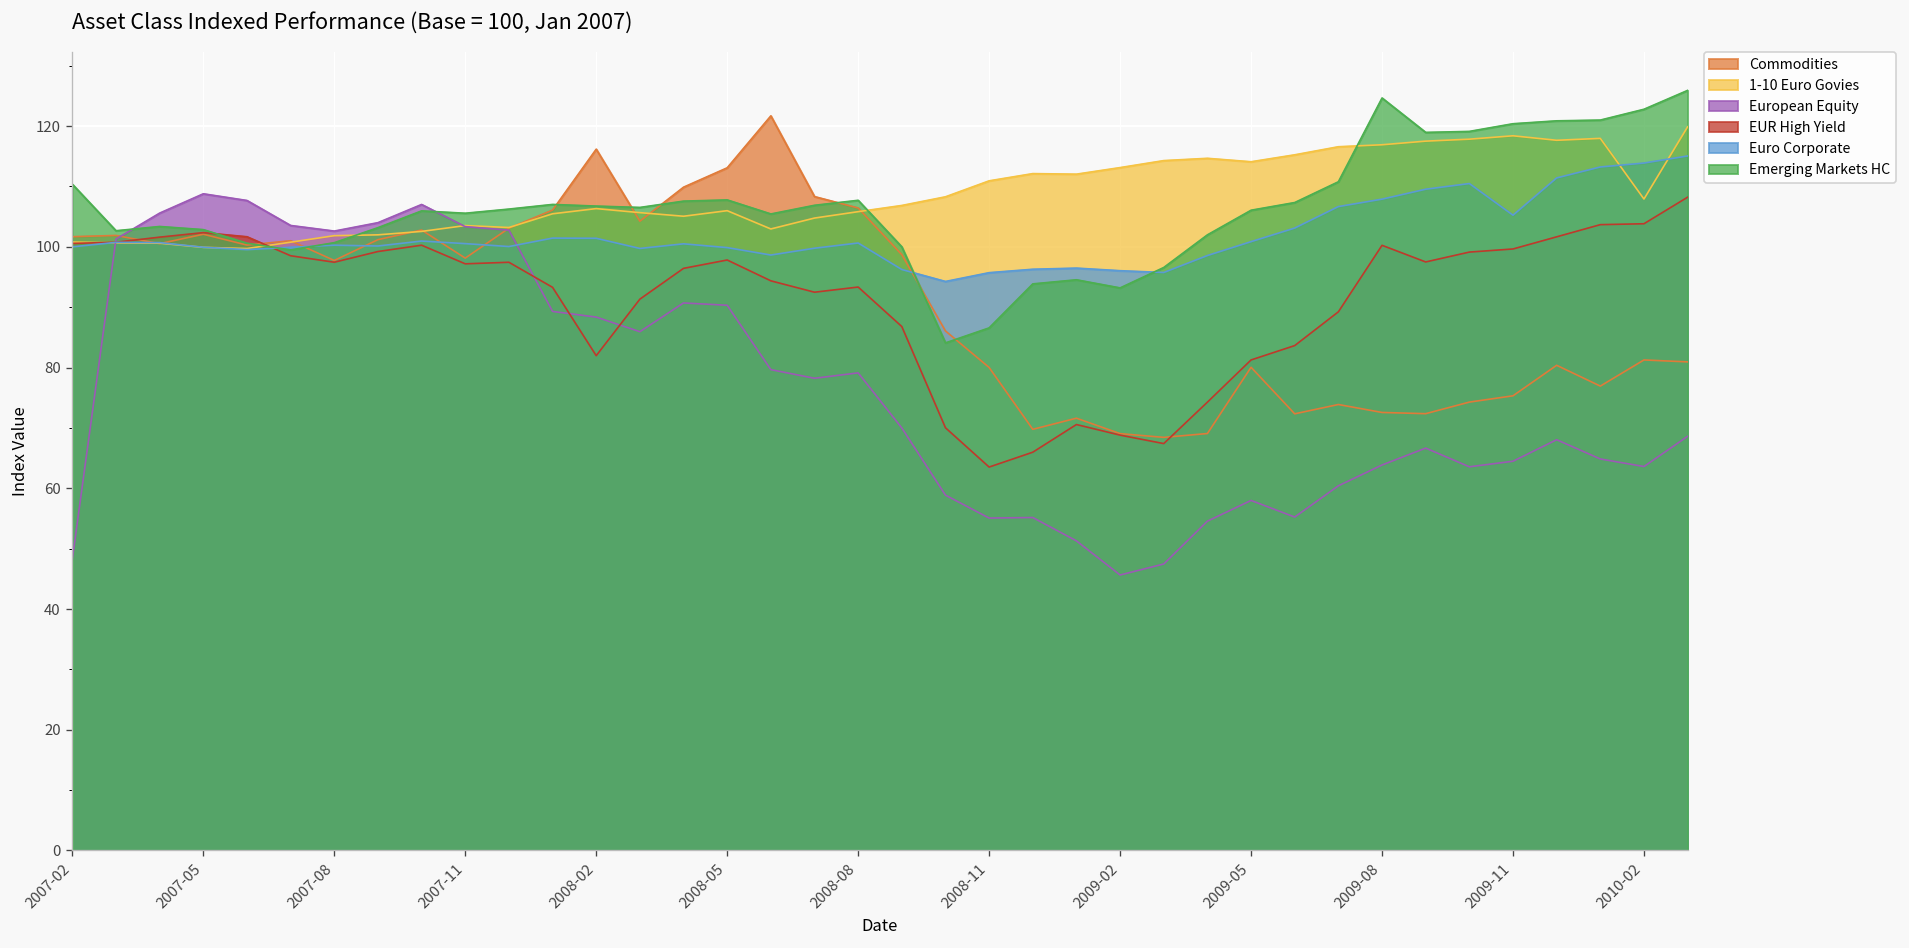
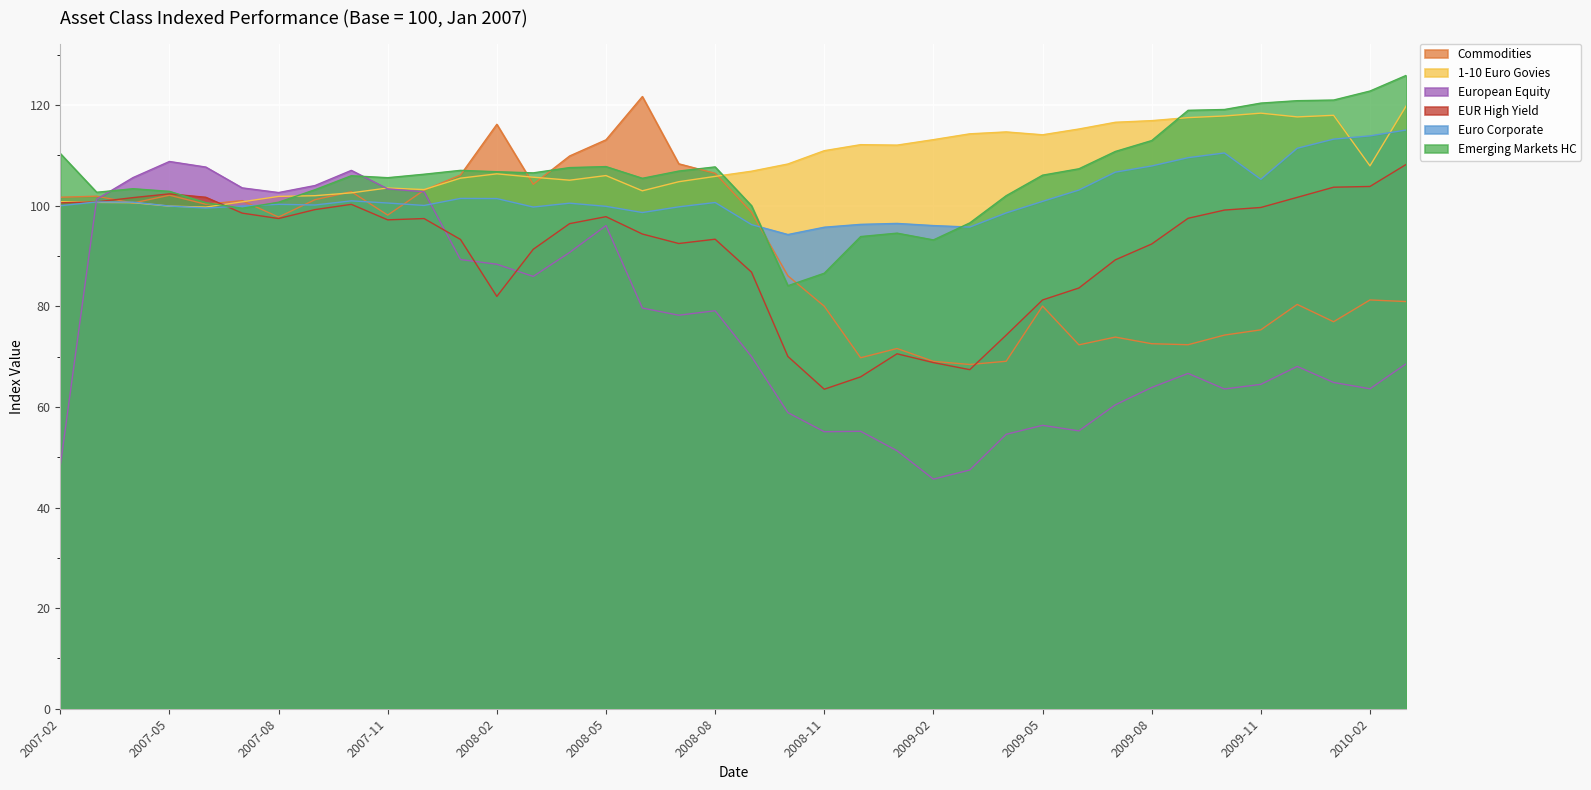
European Equity, 2008-05: 90 -> 96
European Equity, 2009-05: 58 -> 56
EUR High Yield, 2009-08: 100 -> 92
Emerging Markets HC, 2009-08: 125 -> 113
